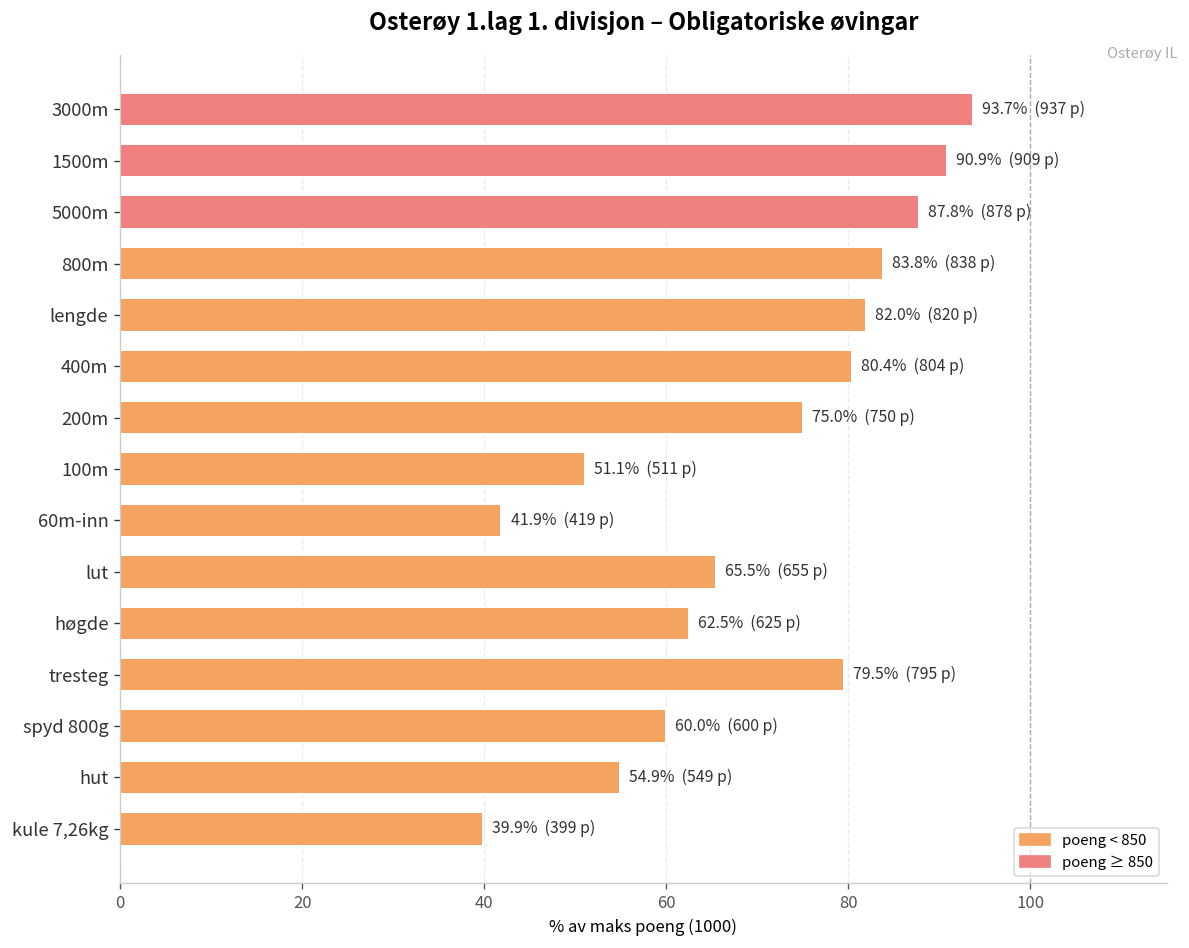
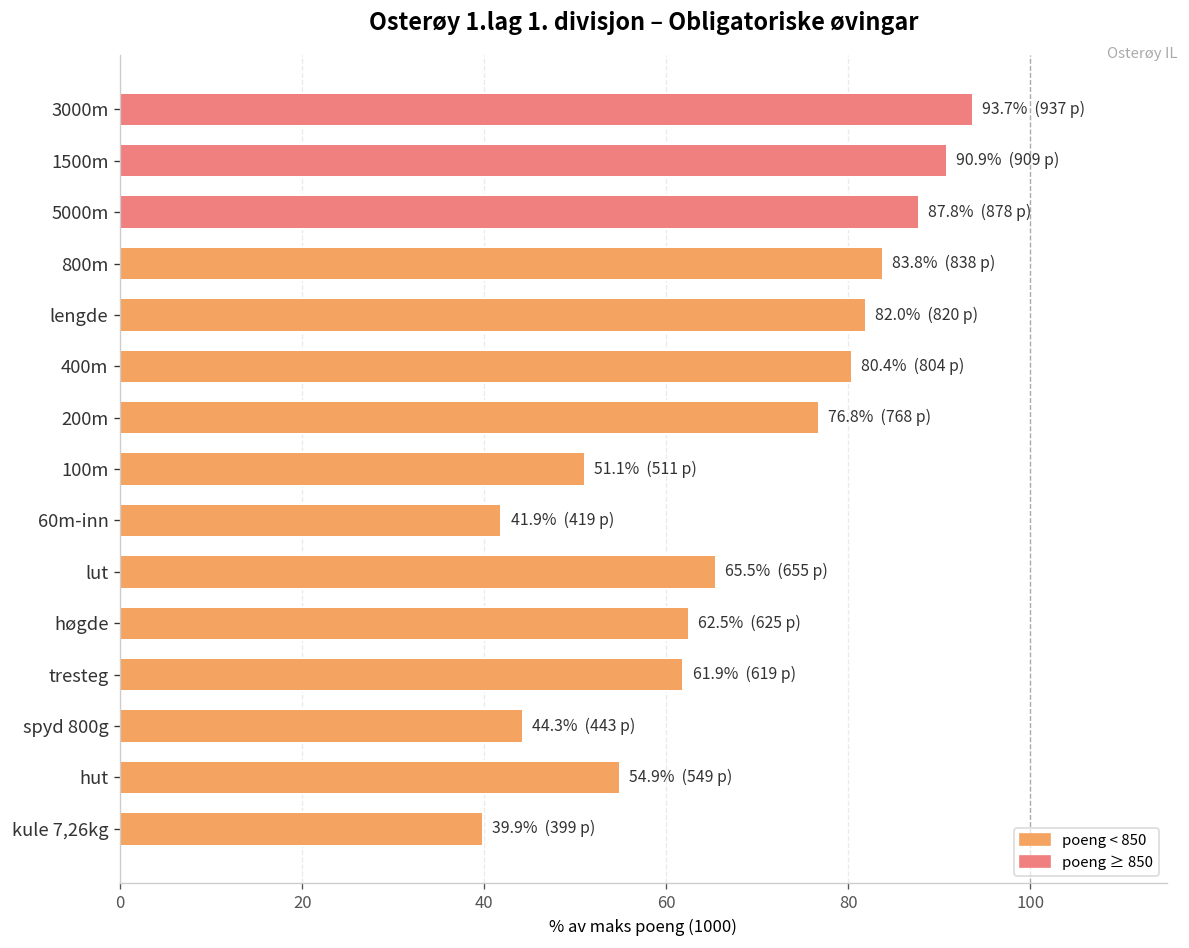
200m: 75.0% (750 p) -> 76.8% (768 p)
tresteg: 79.5% (795 p) -> 61.9% (619 p)
spyd 800g: 60.0% (600 p) -> 44.3% (443 p)
